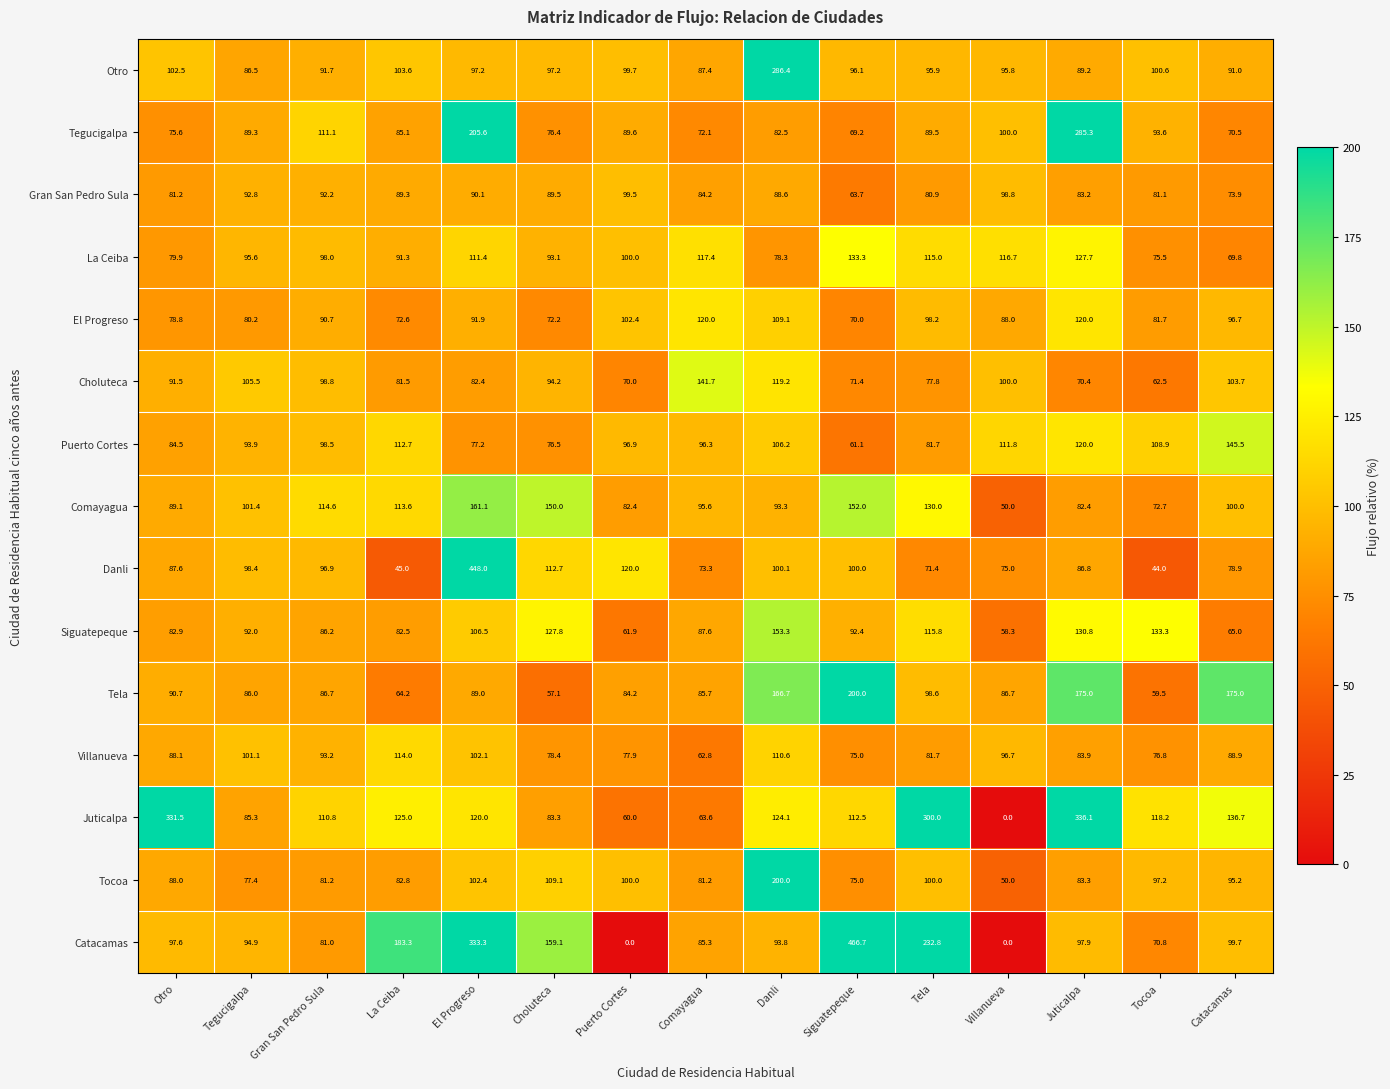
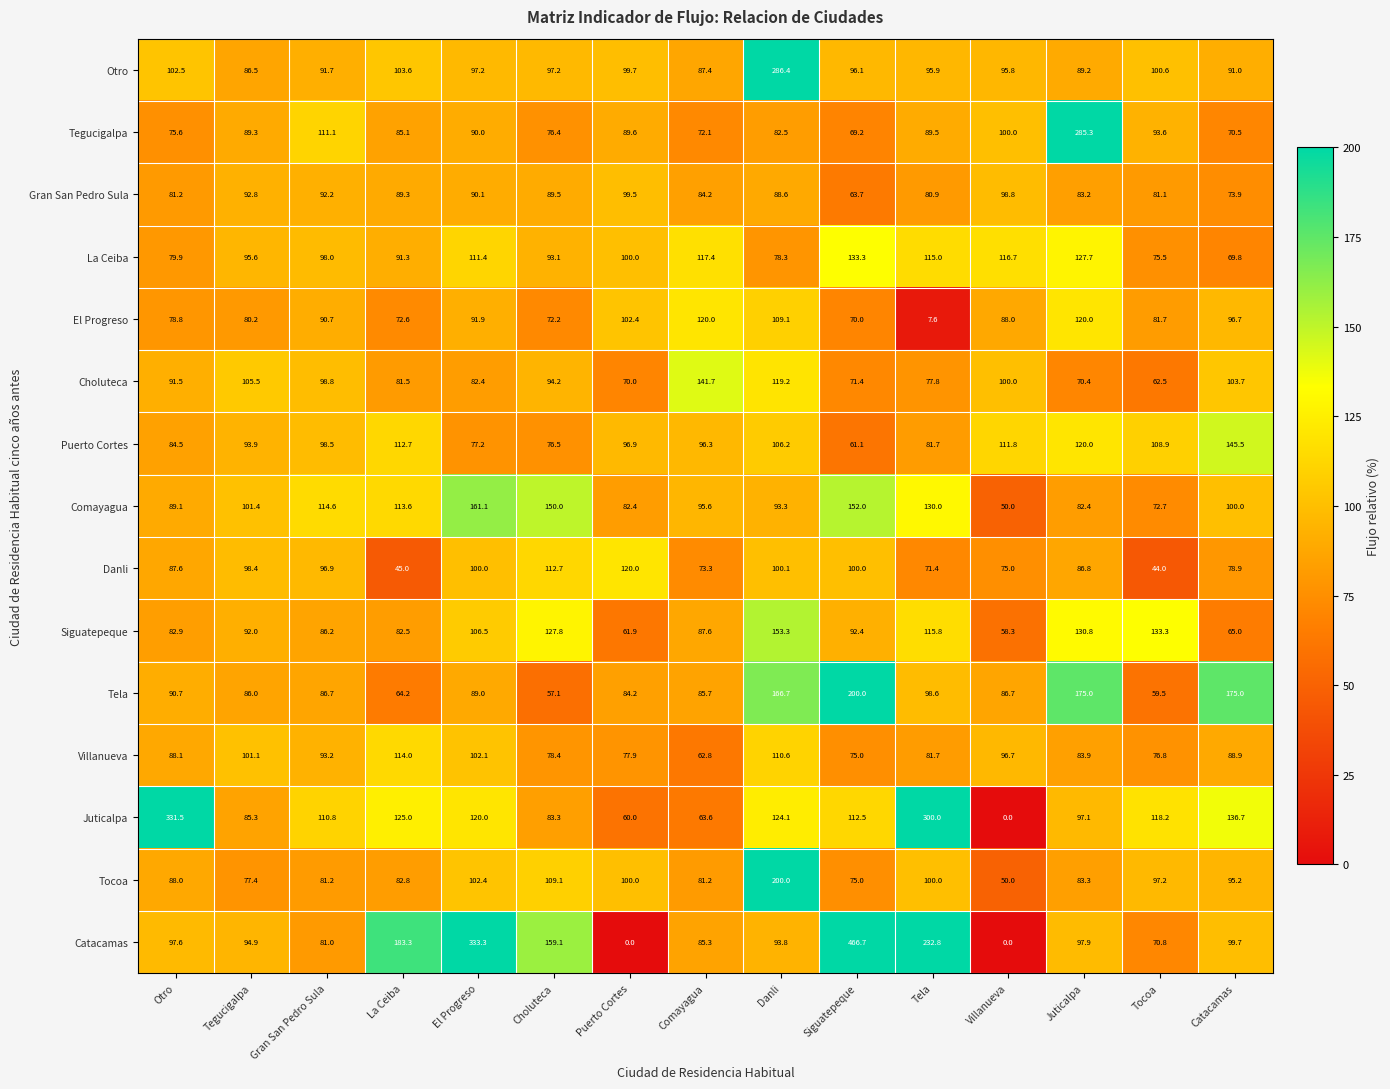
Tegucigalpa, El Progreso: 205.6 -> 90.0
El Progreso, Tela: 98.2 -> 7.6
Danli, El Progreso: 448.0 -> 100.0
Juticalpa, Juticalpa: 336.1 -> 97.1
